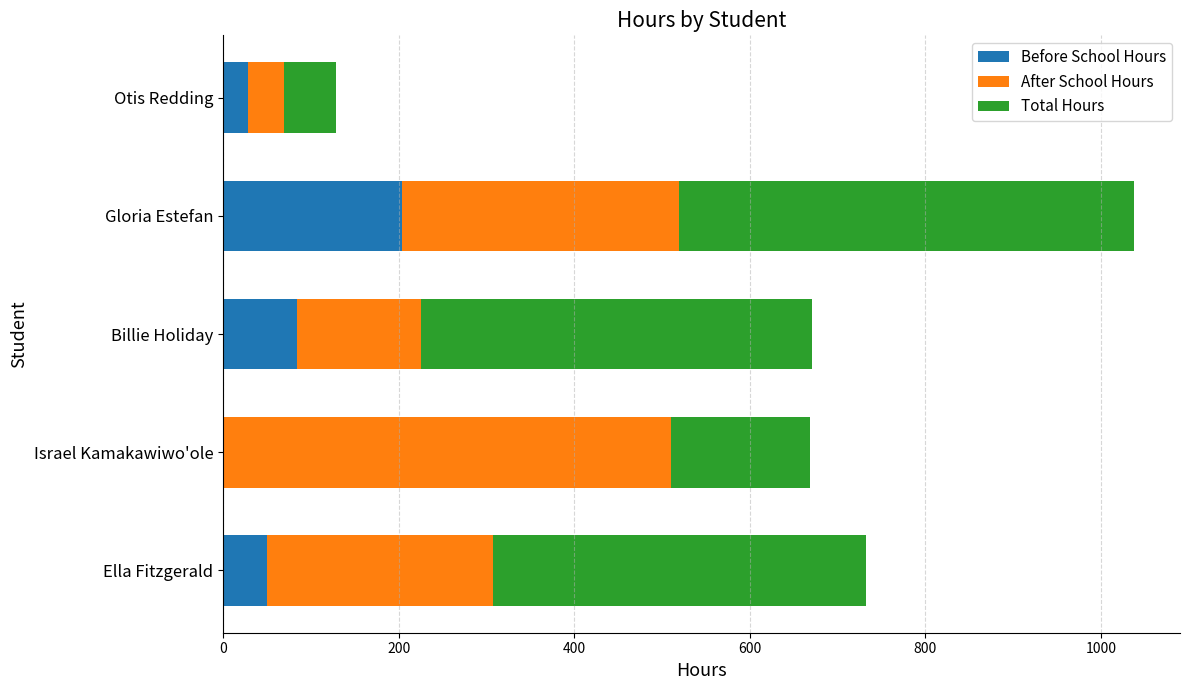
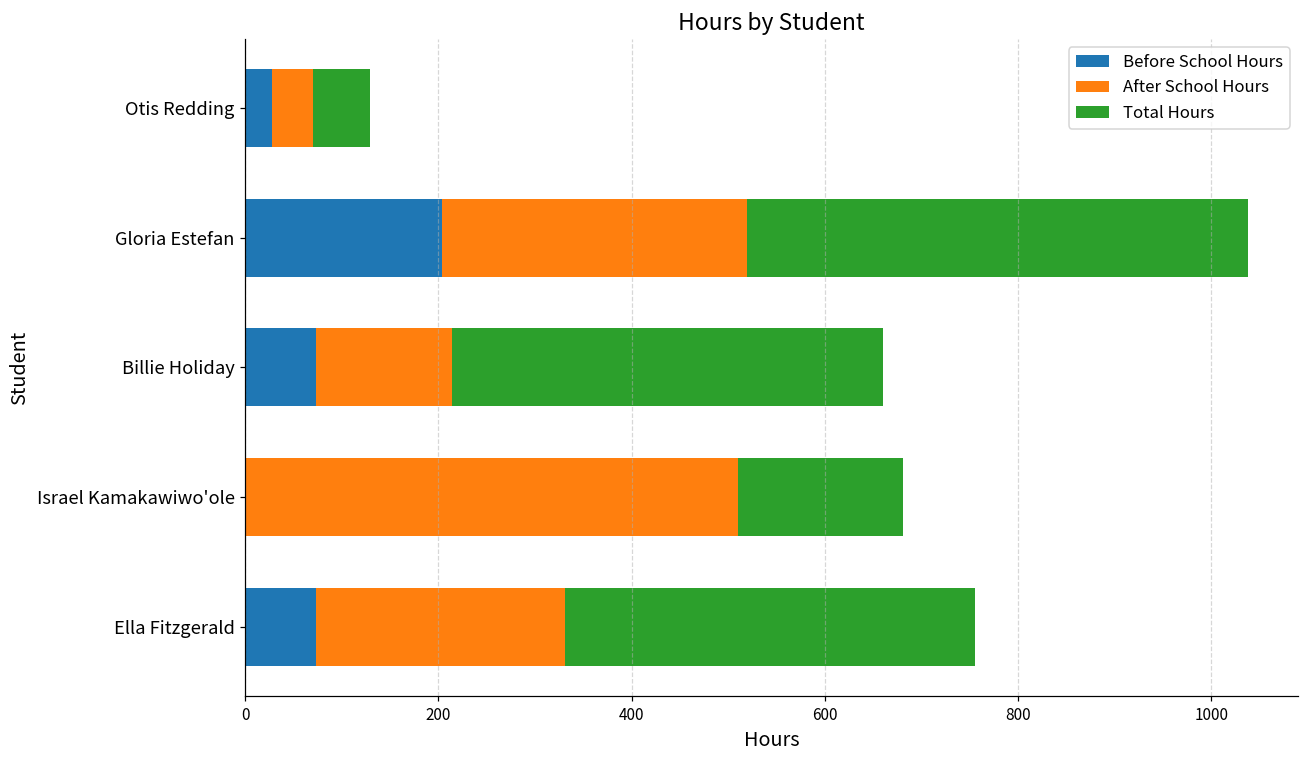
Before School Hours, Billie Holiday: 80 -> 70
Total Hours, Israel Kamakawiwo'ole: 160 -> 170
Before School Hours, Ella Fitzgerald: 50 -> 70
